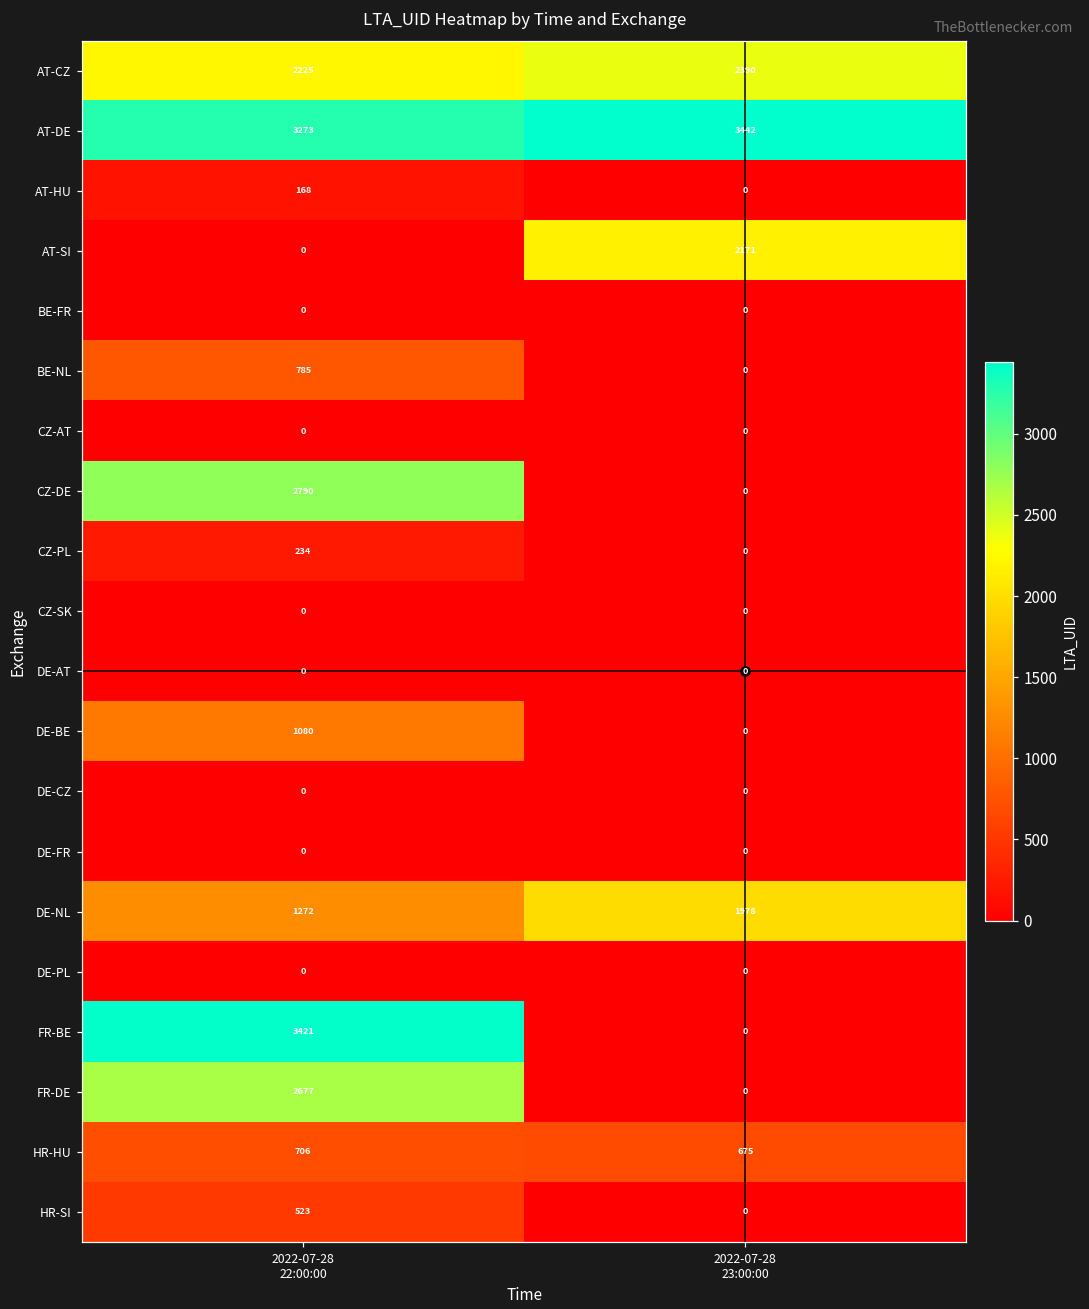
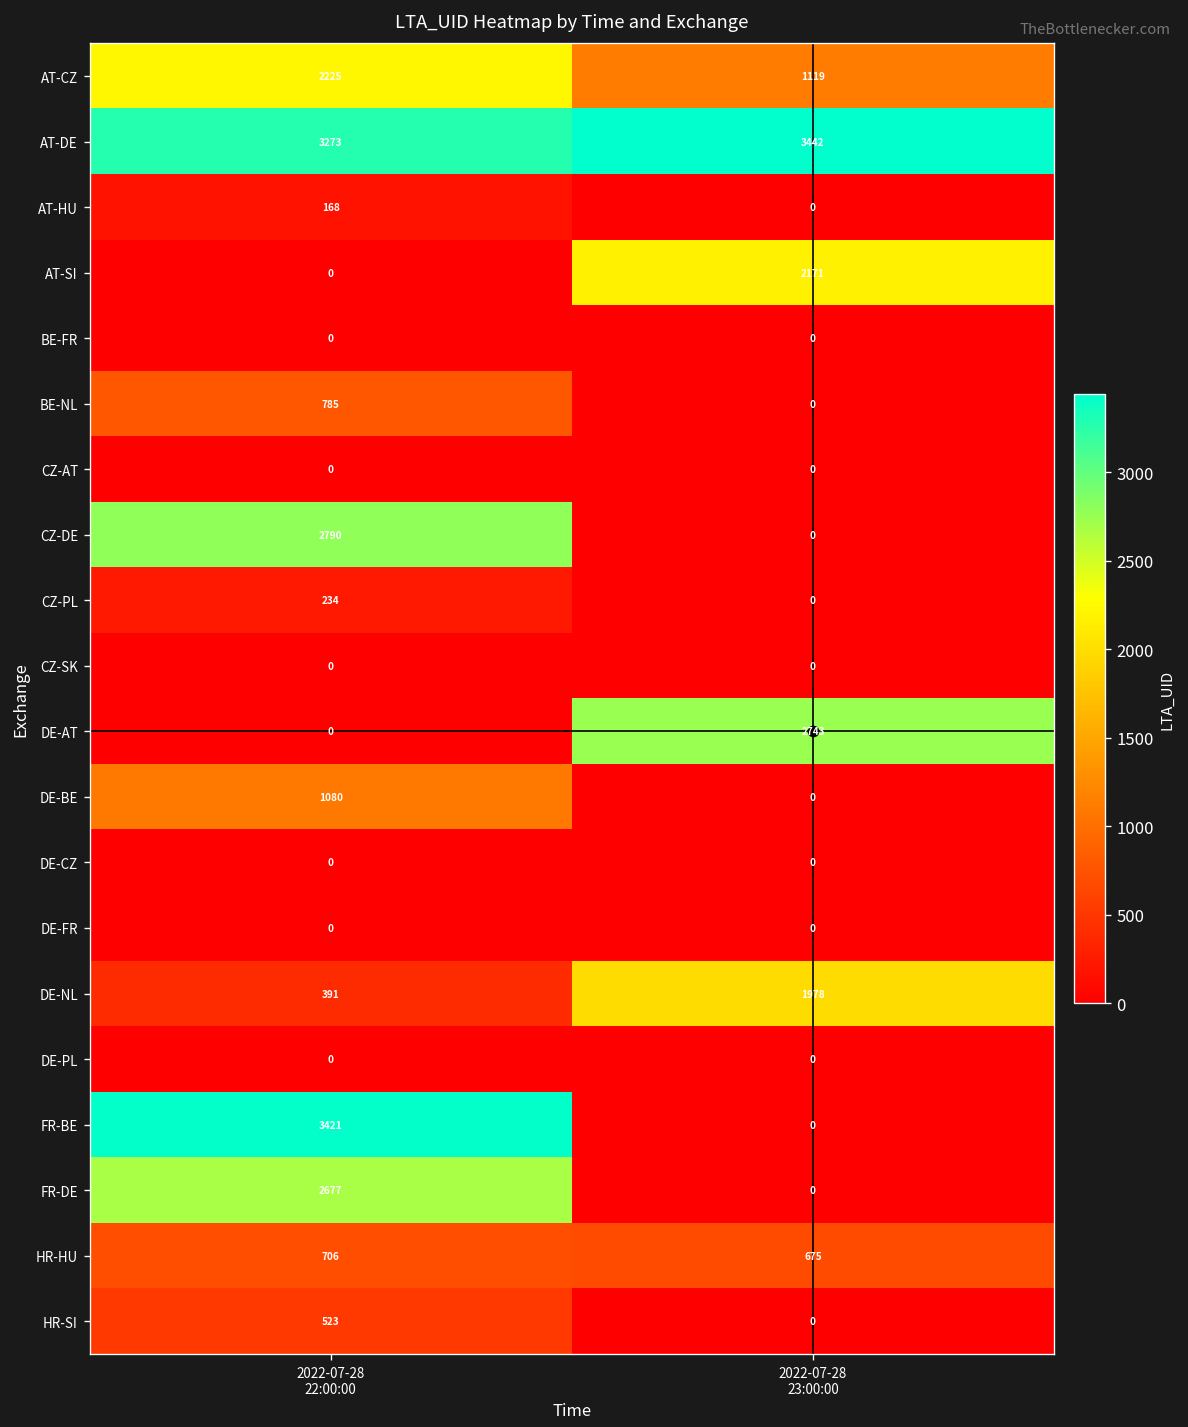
AT-CZ, 2022-07-28 23:00:00: 2390 -> 1119
DE-AT, 2022-07-28 23:00:00: 0 -> 2743
DE-NL, 2022-07-28 22:00:00: 1272 -> 391
